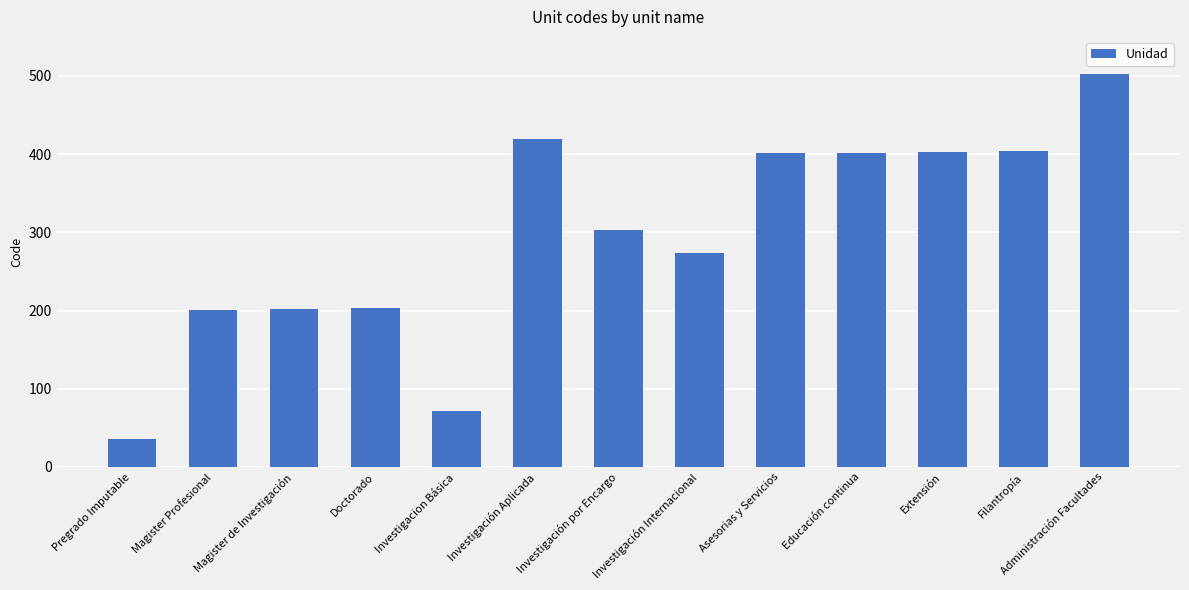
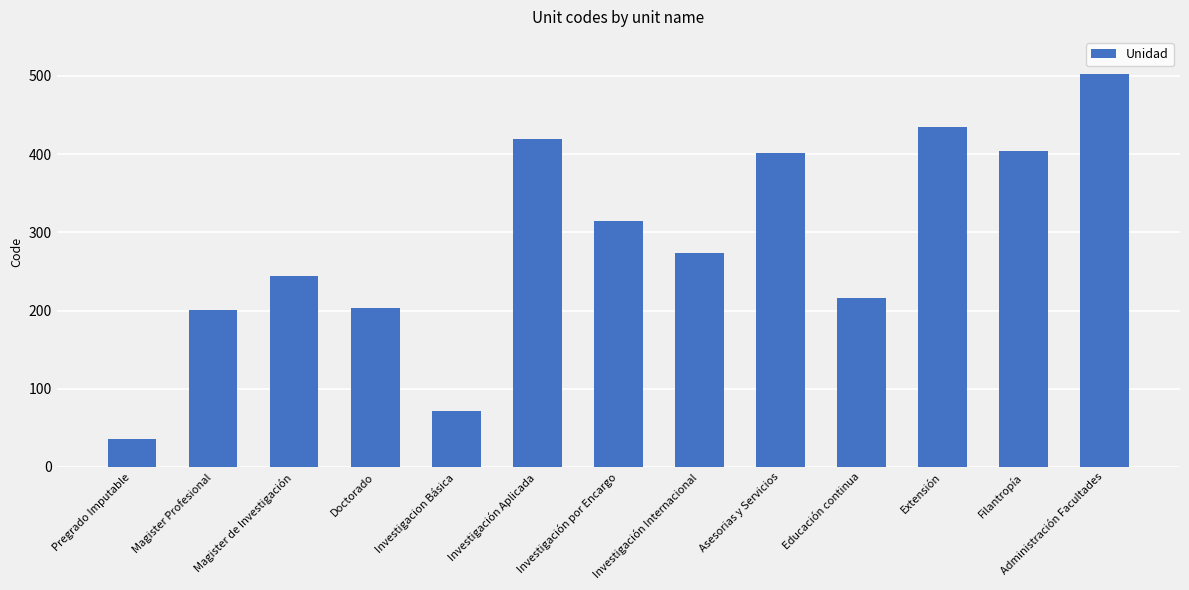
Magister de Investigación: 200 -> 240
Investigación por Encargo: 300 -> 310
Educación continua: 400 -> 220
Extensión: 400 -> 440
